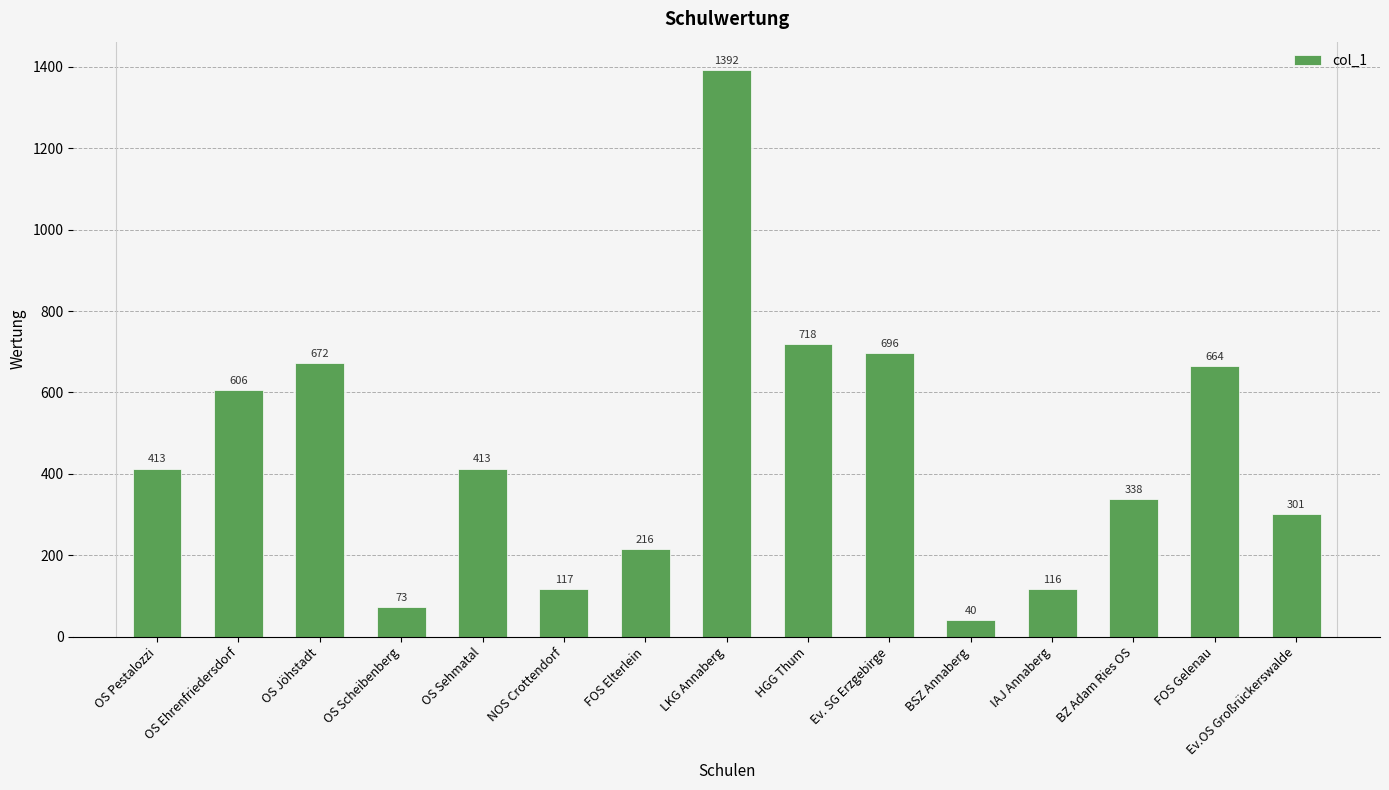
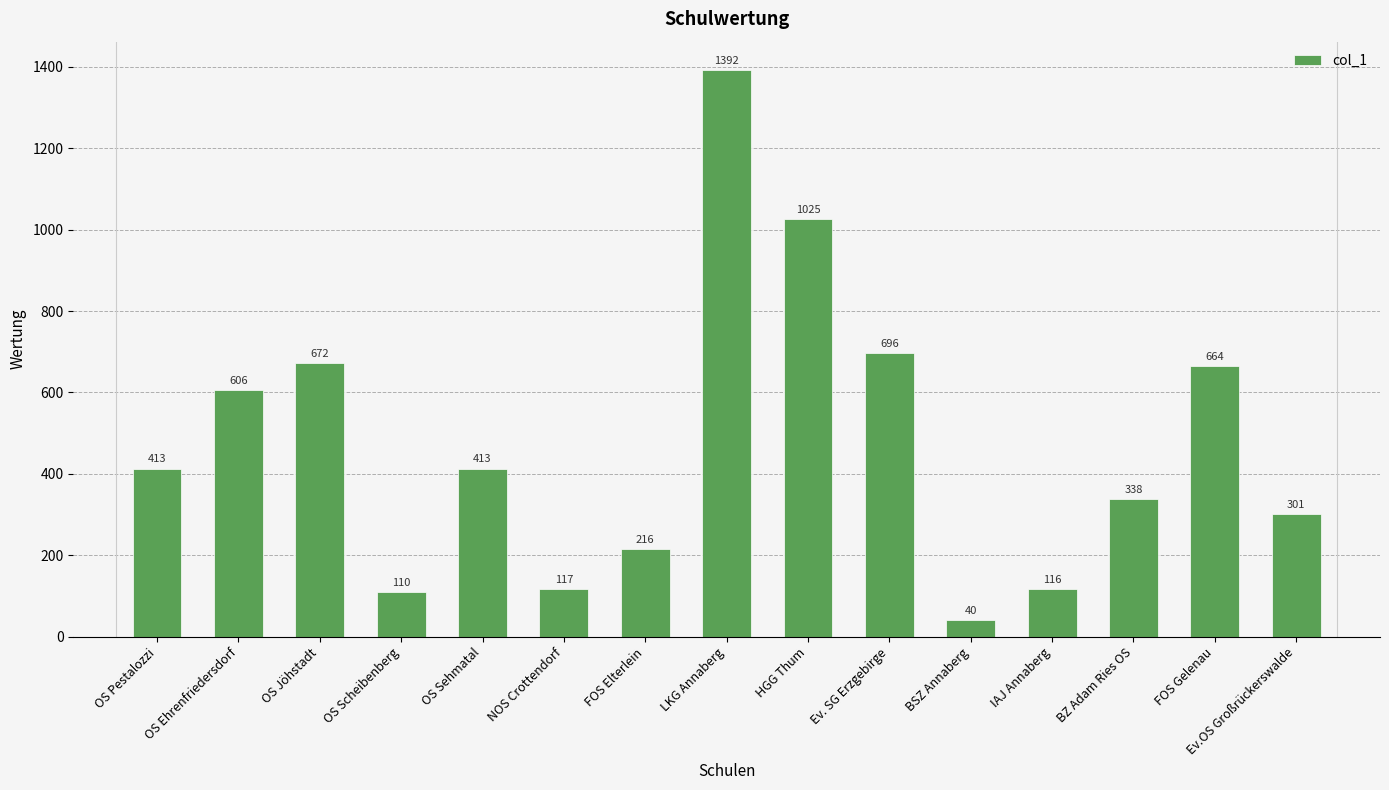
OS Scheibenberg: 73 -> 110
HGG Thum: 718 -> 1025
